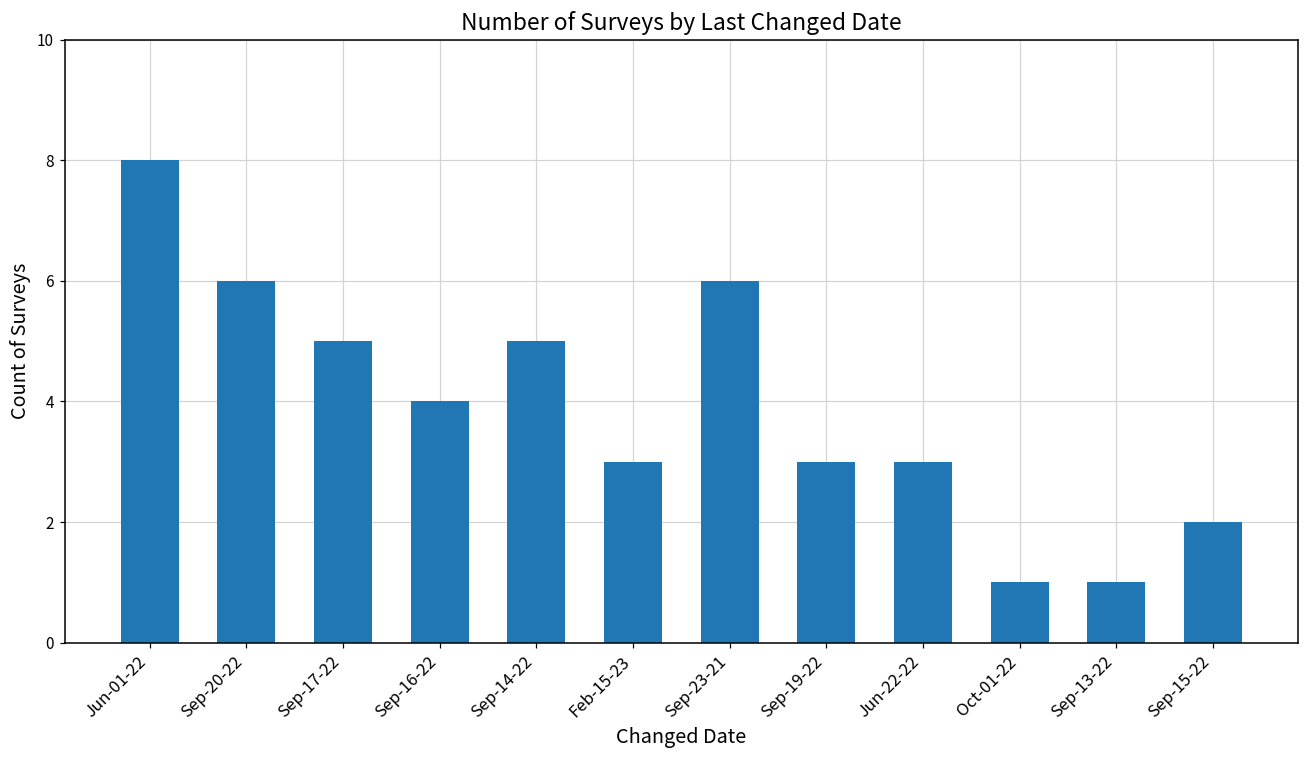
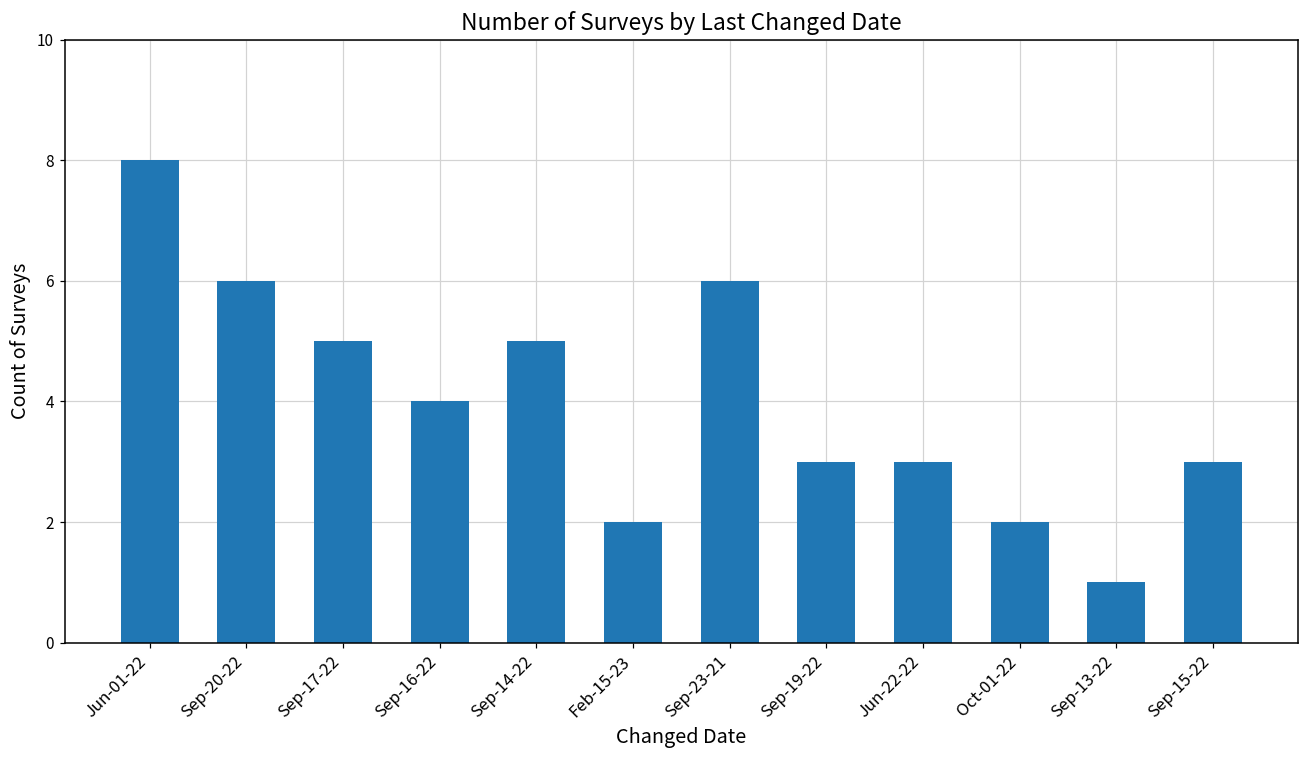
Feb-15-23: 3 -> 2
Oct-01-22: 1 -> 2
Sep-15-22: 2 -> 3
